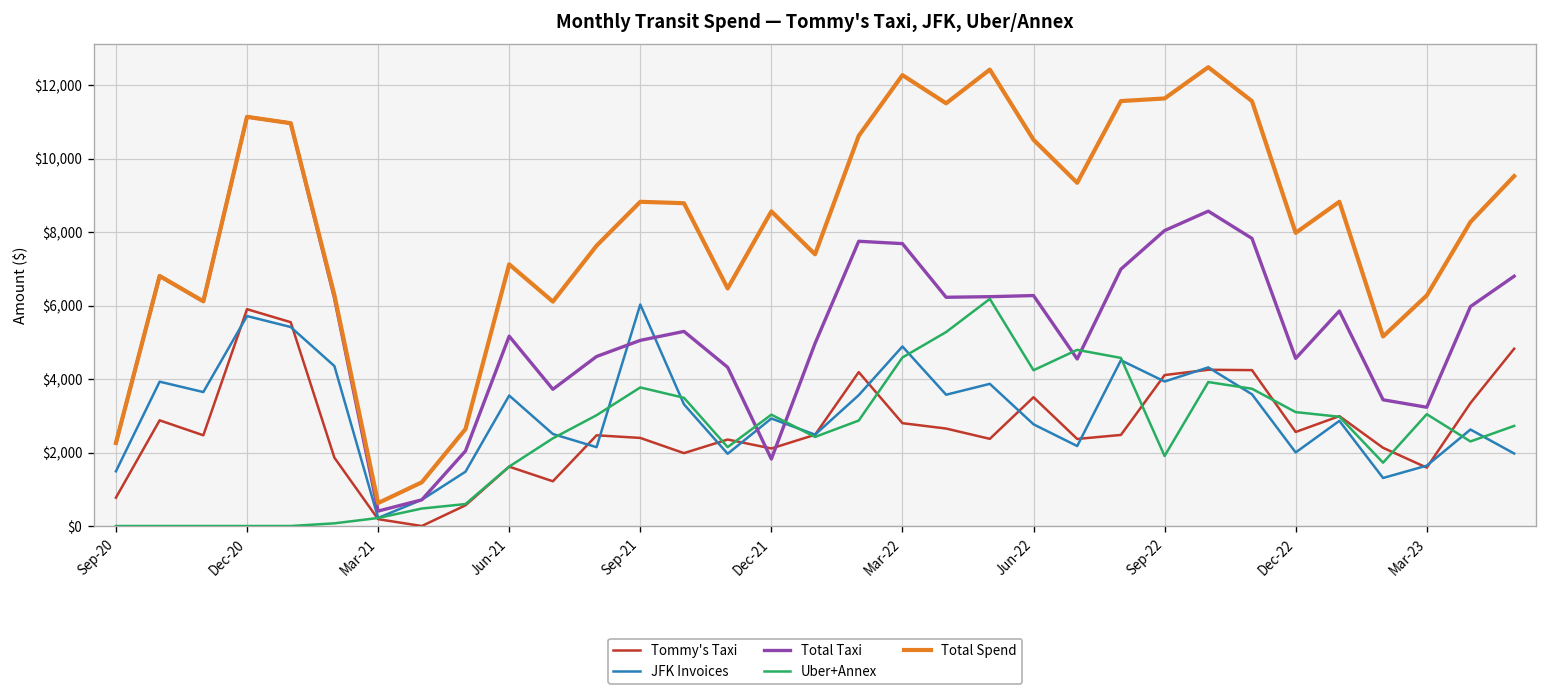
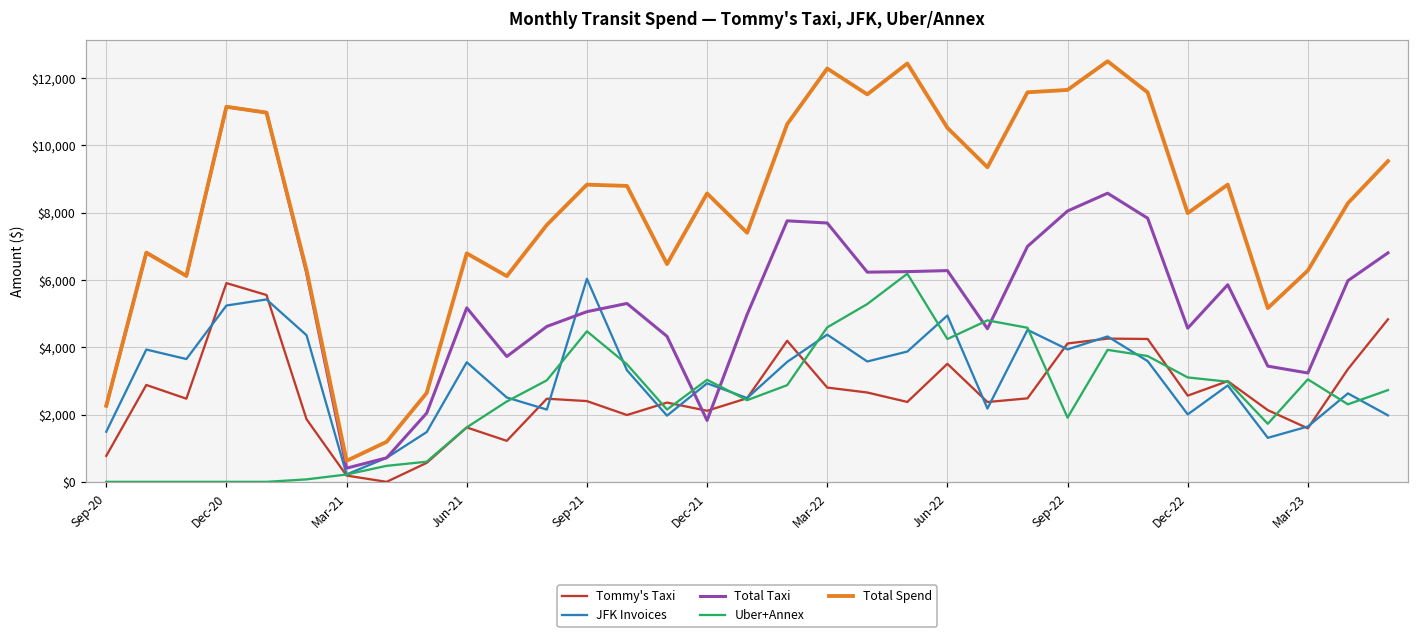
JFK Invoices, Dec-20: $5,700 -> $5,200
Total Spend, Jun-21: $7,100 -> $6,800
Uber+Annex, Sep-21: $3,800 -> $4,500
JFK Invoices, Mar-22: $4,900 -> $4,400
JFK Invoices, Jun-22: $2,800 -> $4,900
